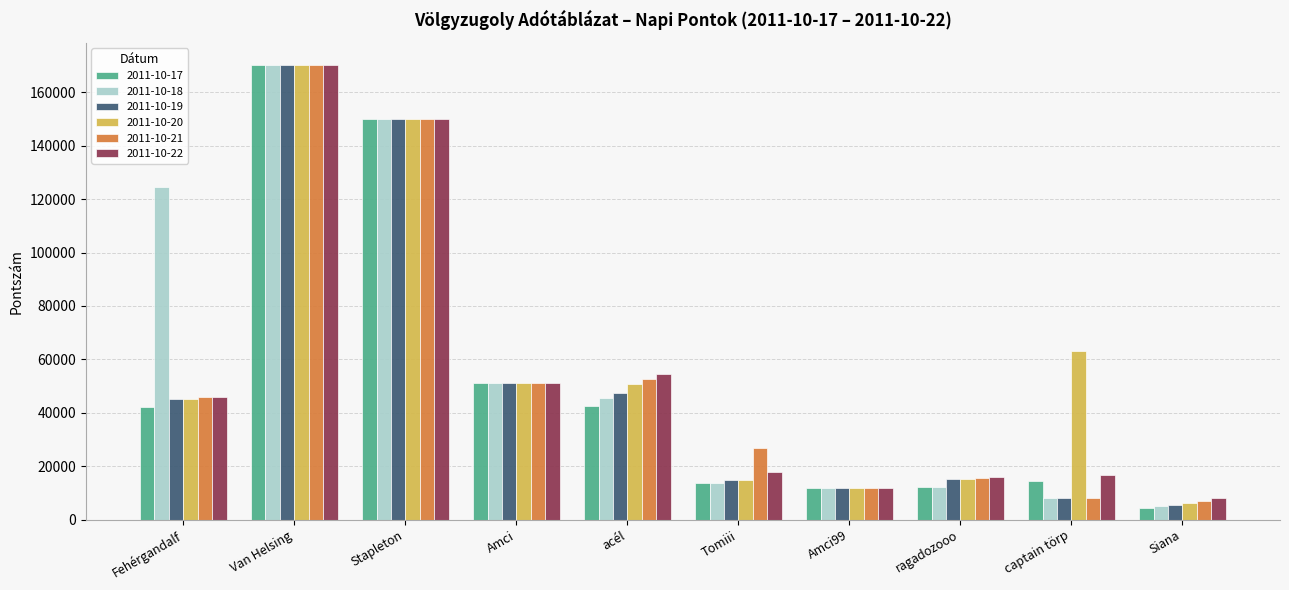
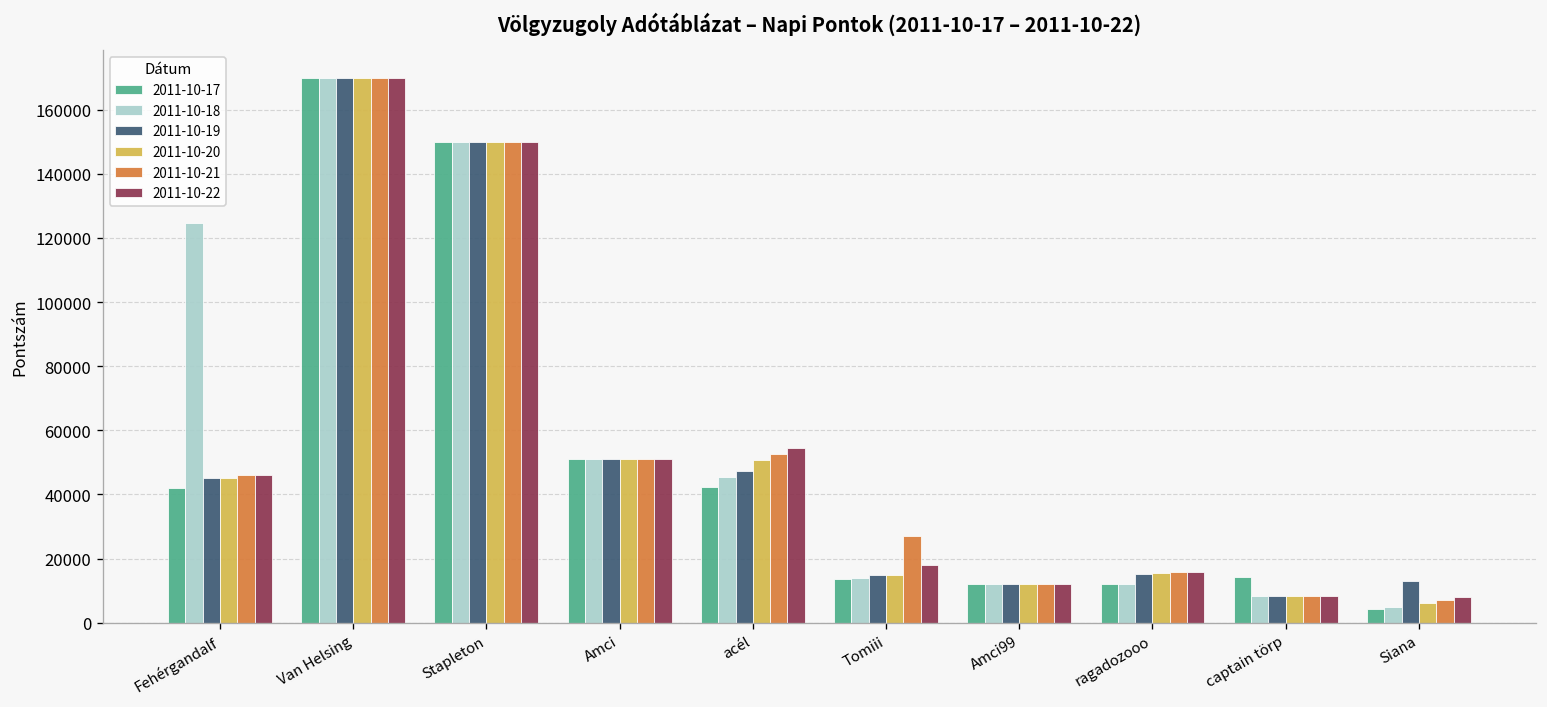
2011-10-20, captain törp: 63000 -> 8000
2011-10-22, captain törp: 17000 -> 8000
2011-10-19, Siana: 6000 -> 13000
